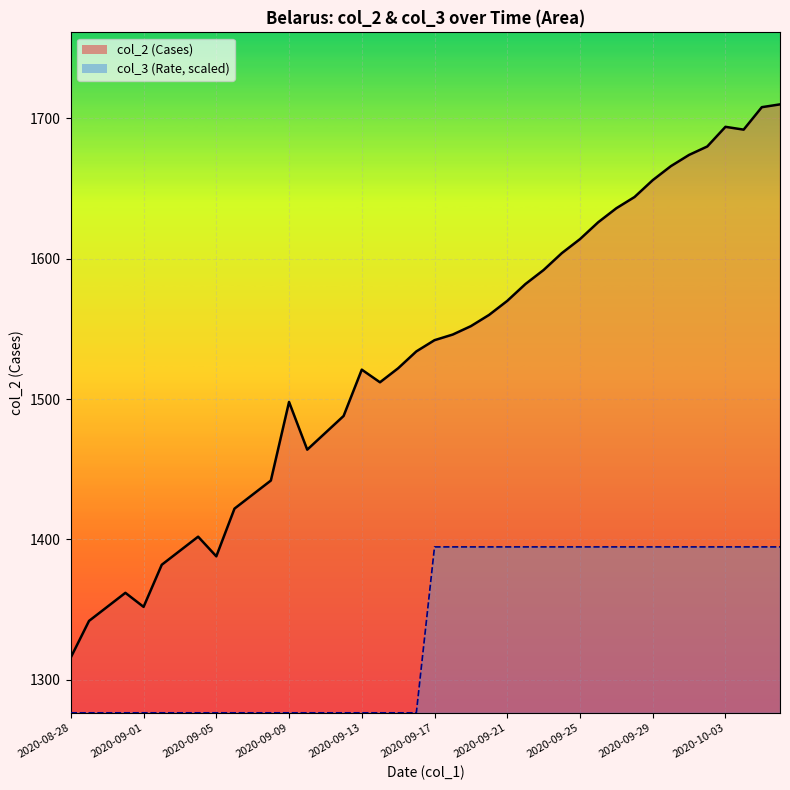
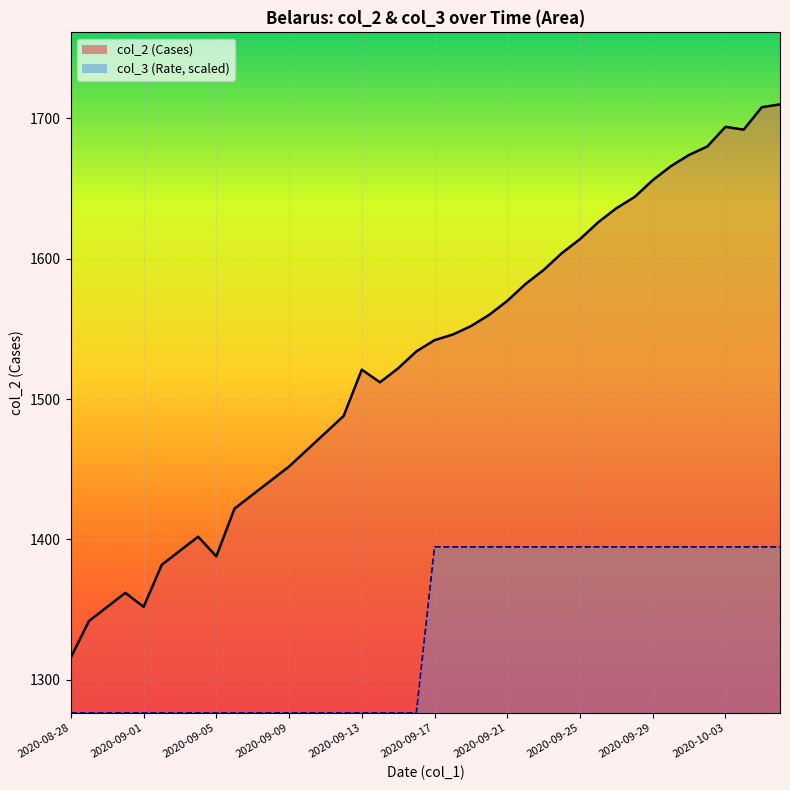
col_2 (Cases), 2020-09-09: 1498 -> 1452
